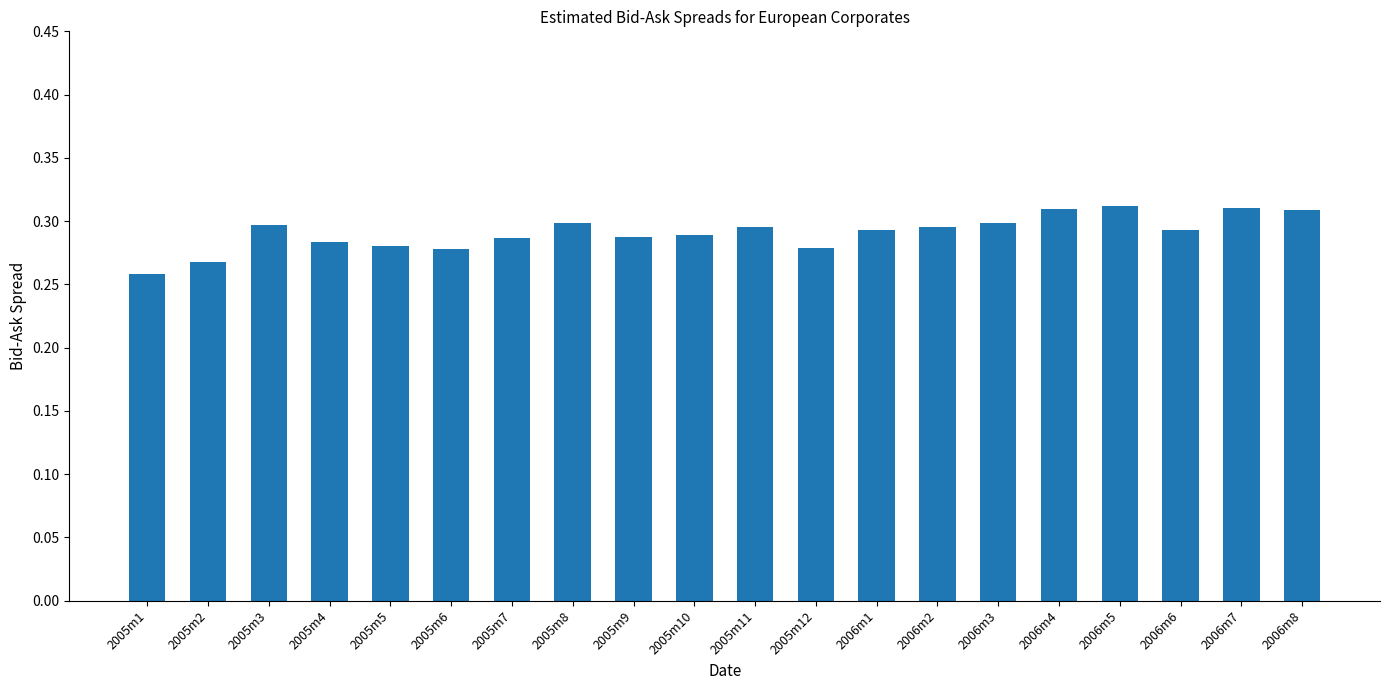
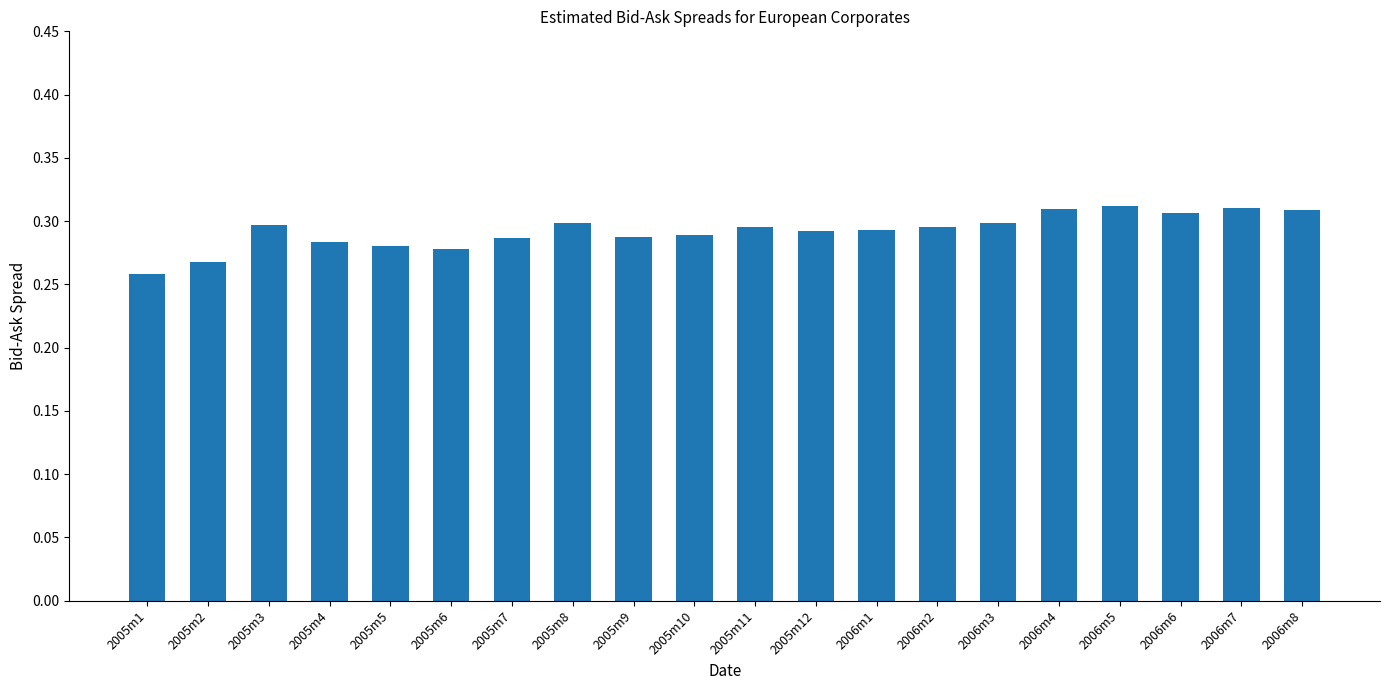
2005m12: 0.279 -> 0.293
2006m6: 0.293 -> 0.306
